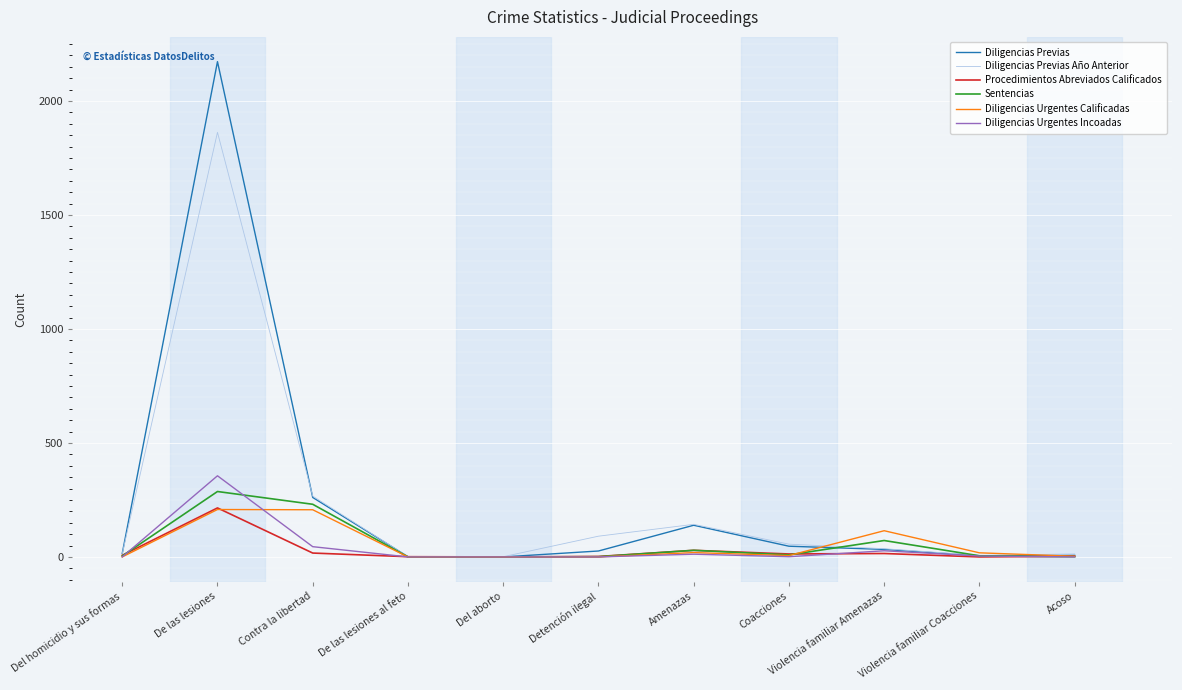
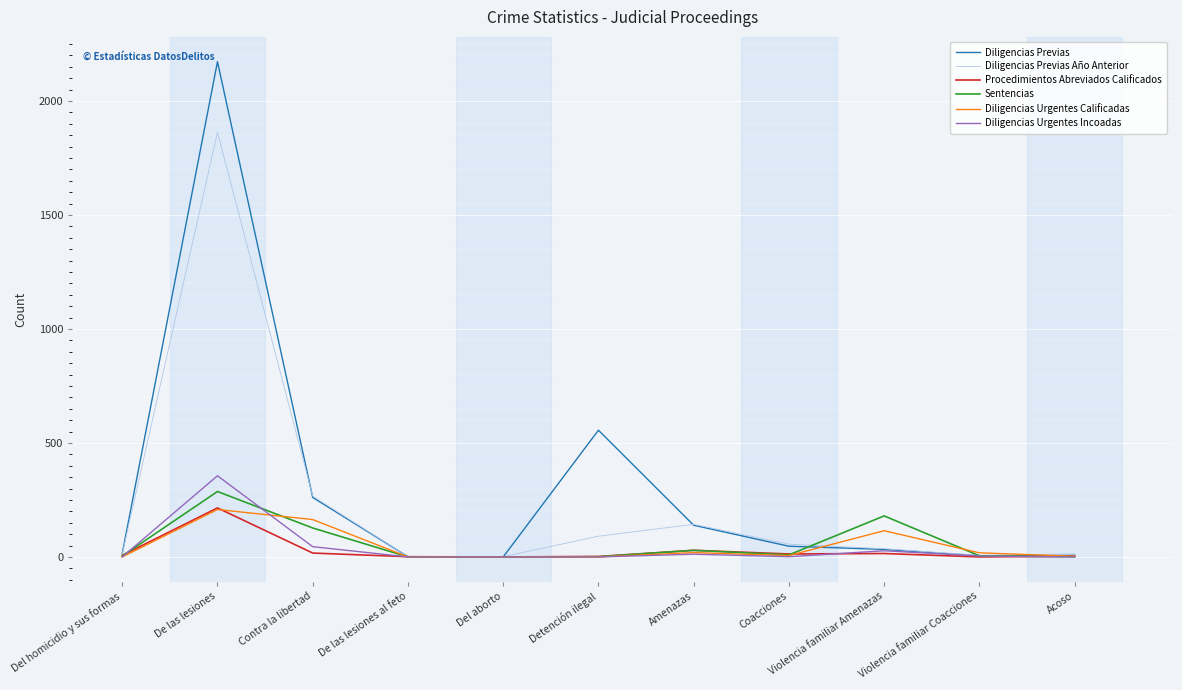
Sentencias, Contra la libertad: 230 -> 130
Diligencias Urgentes Calificadas, Contra la libertad: 210 -> 160
Diligencias Previas, Detención ilegal: 30 -> 560
Sentencias, Violencia familiar Amenazas: 70 -> 180
